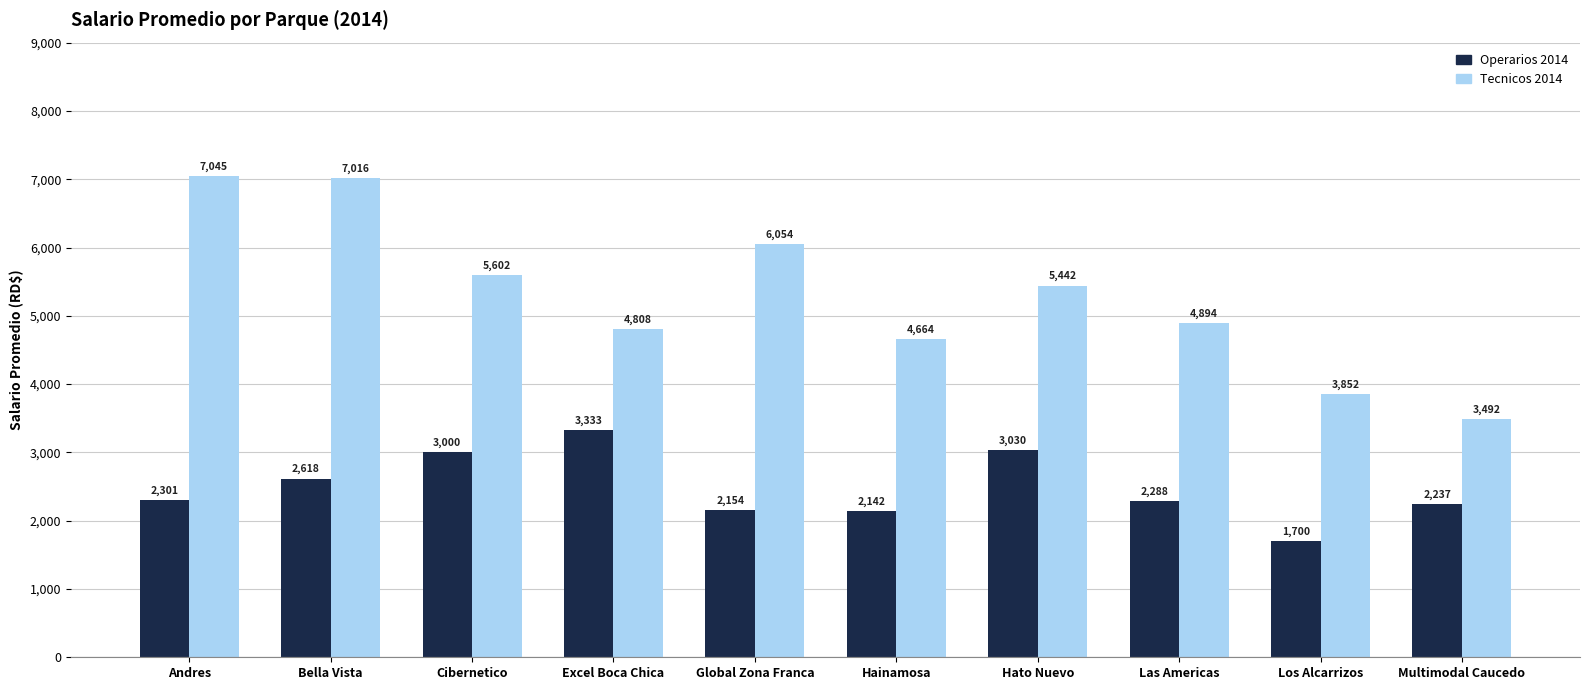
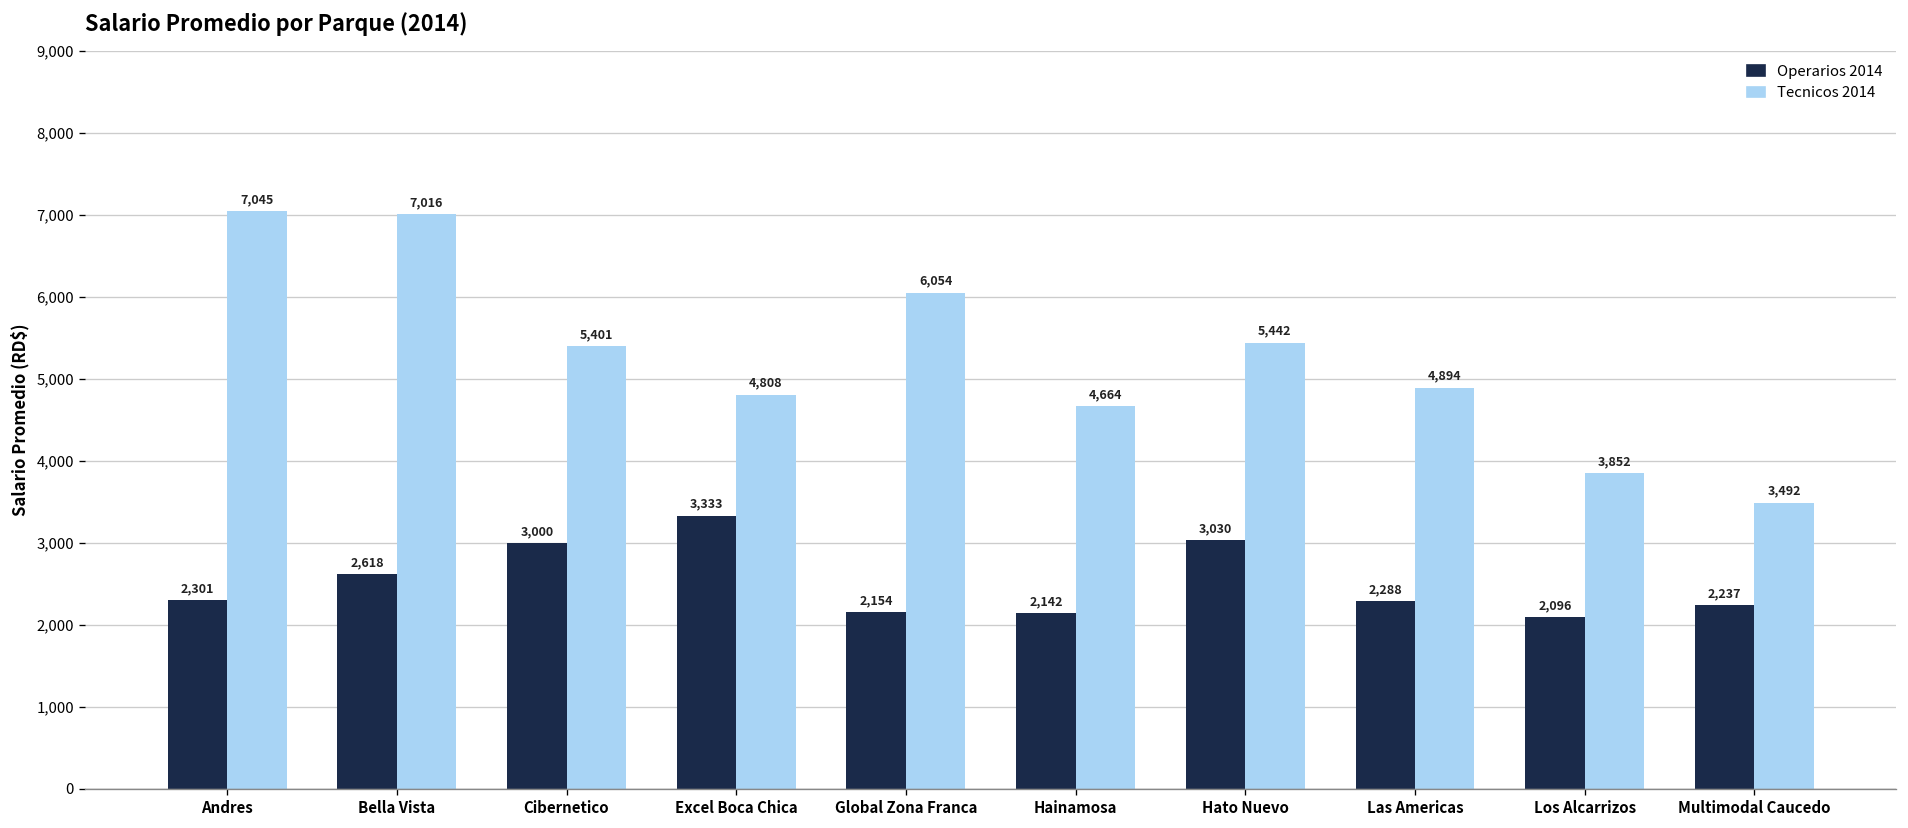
Tecnicos 2014, Cibernetico: 5,602 -> 5,401
Operarios 2014, Los Alcarrizos: 1,700 -> 2,096
